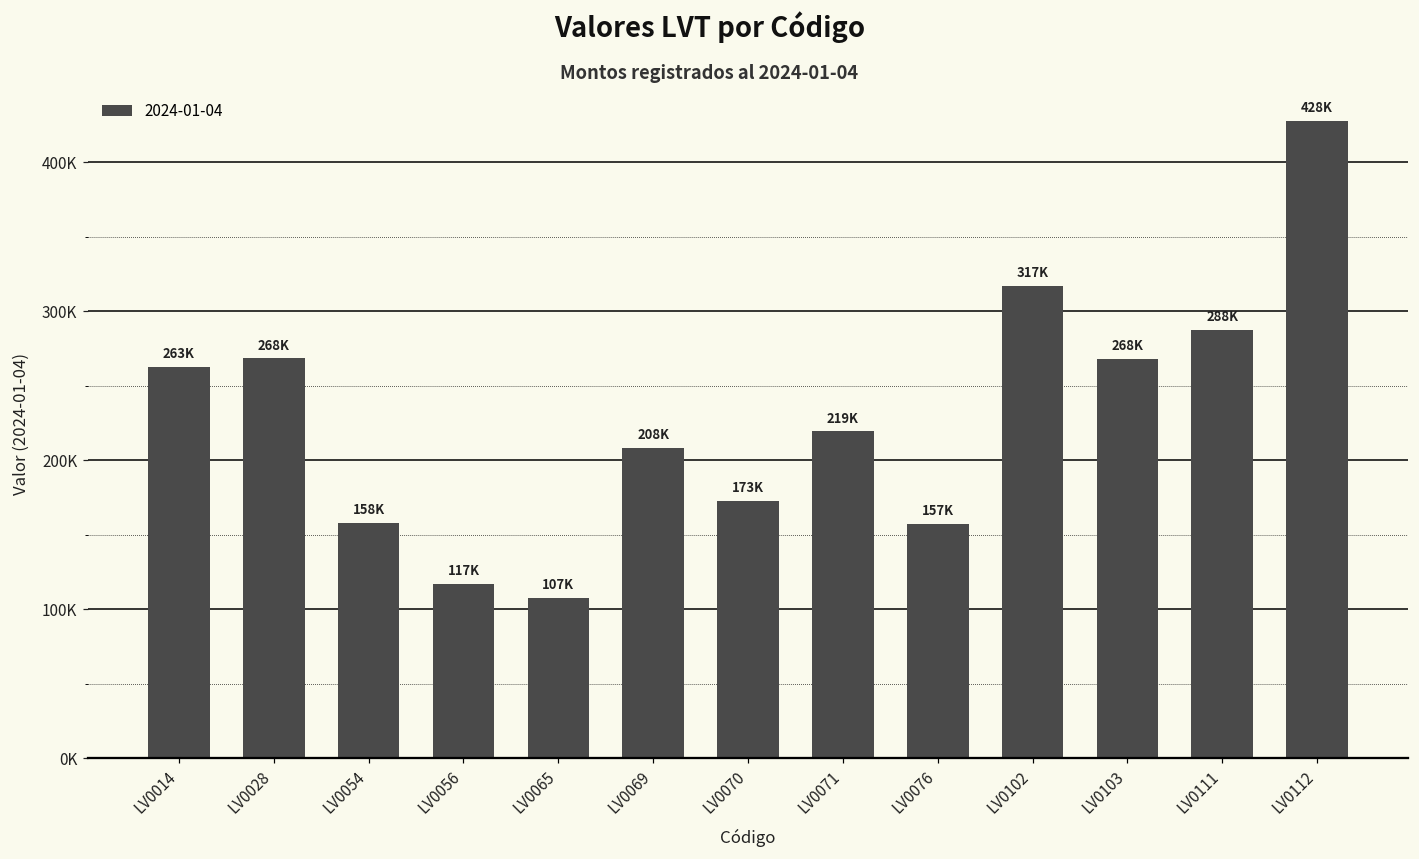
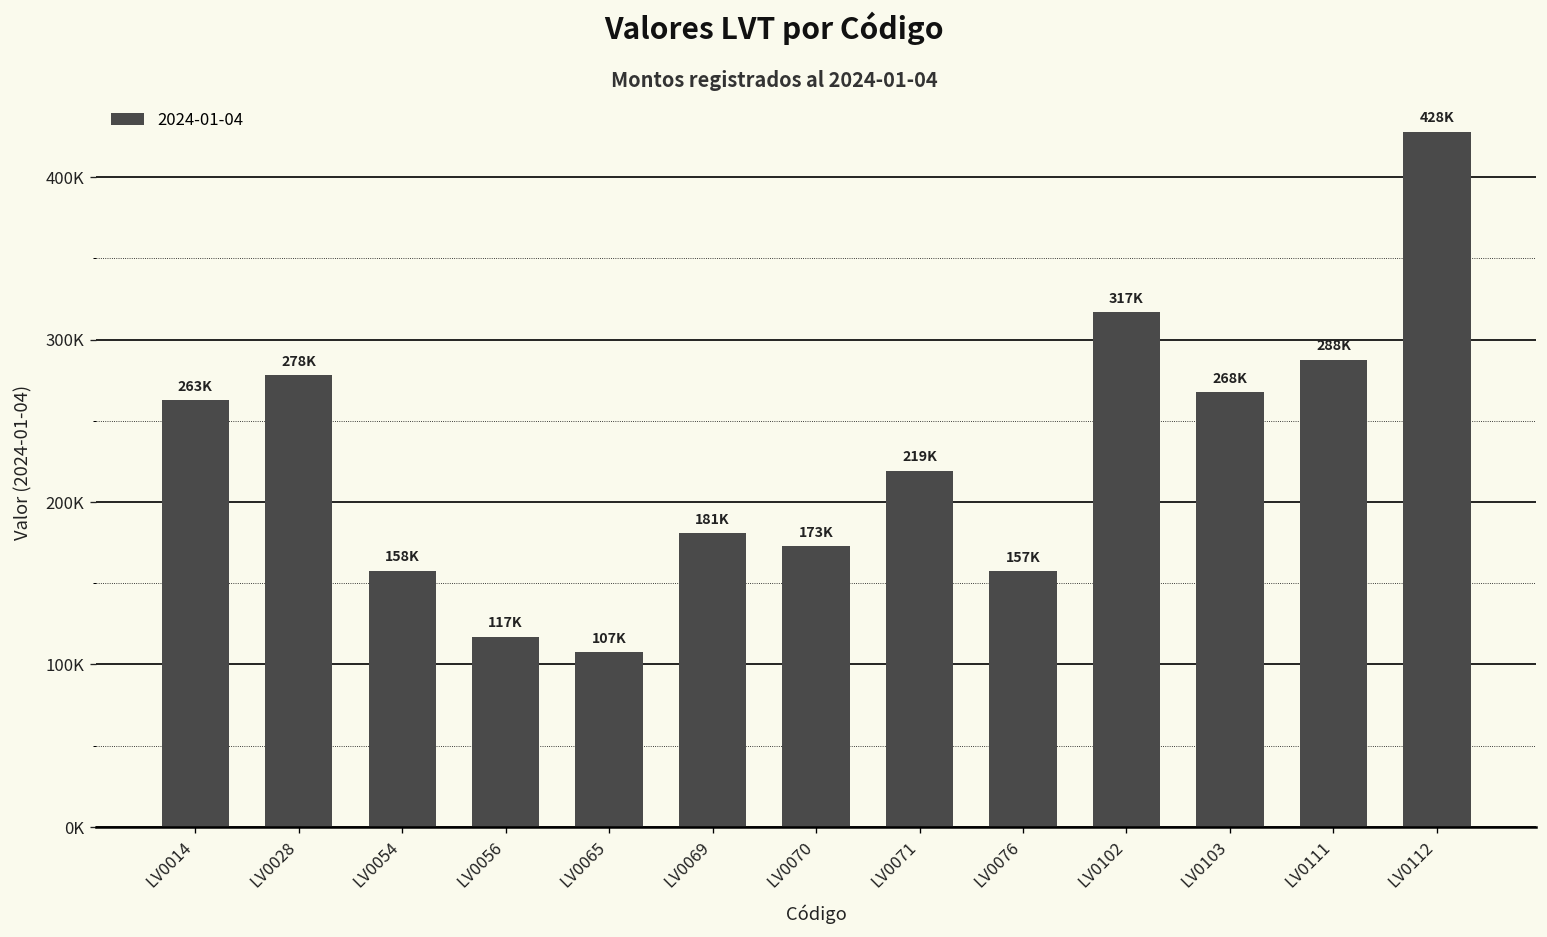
LV0028: 268K -> 278K
LV0069: 208K -> 181K
